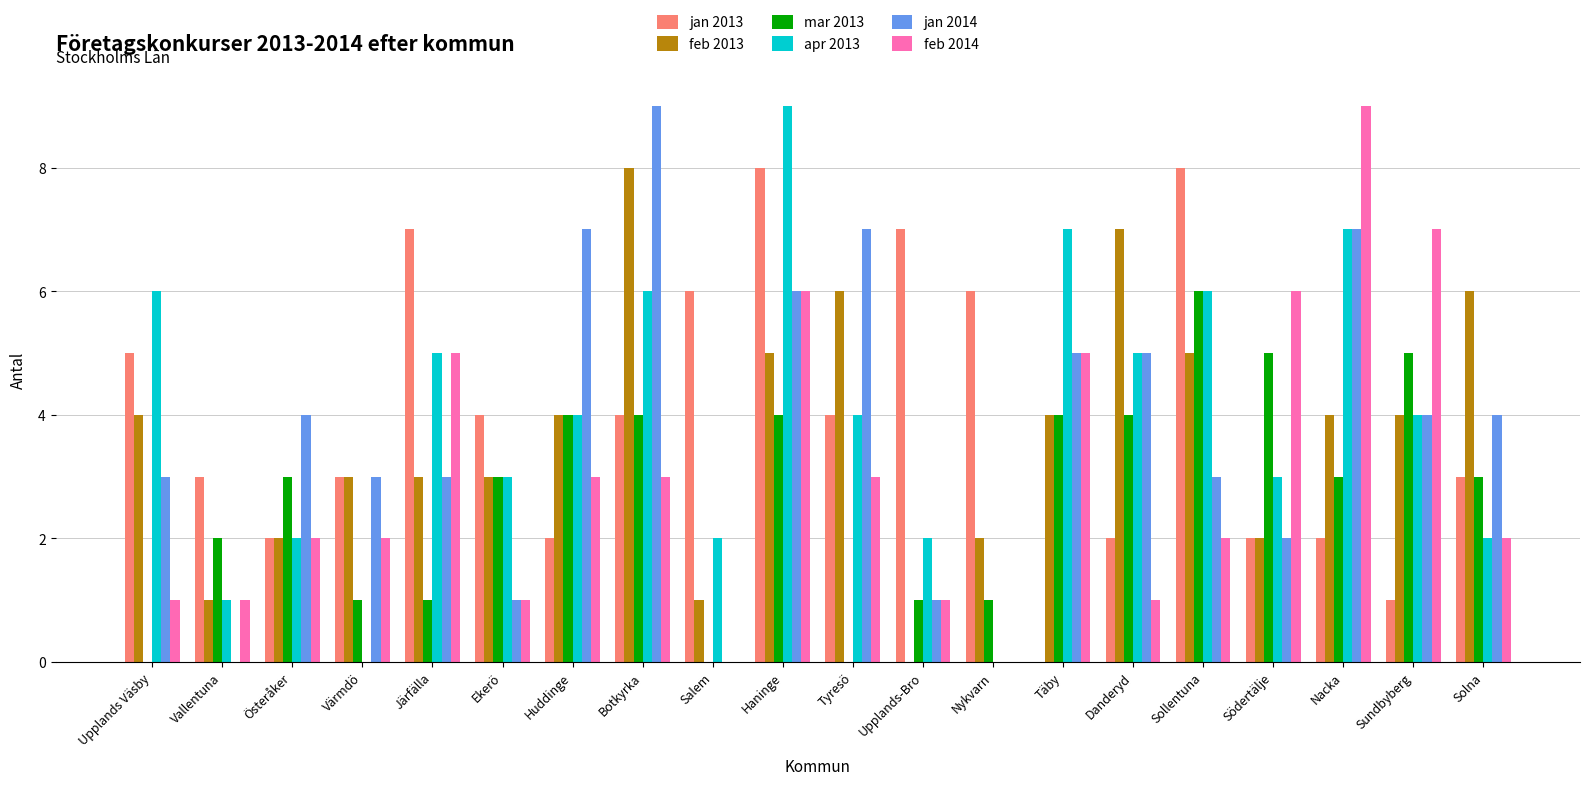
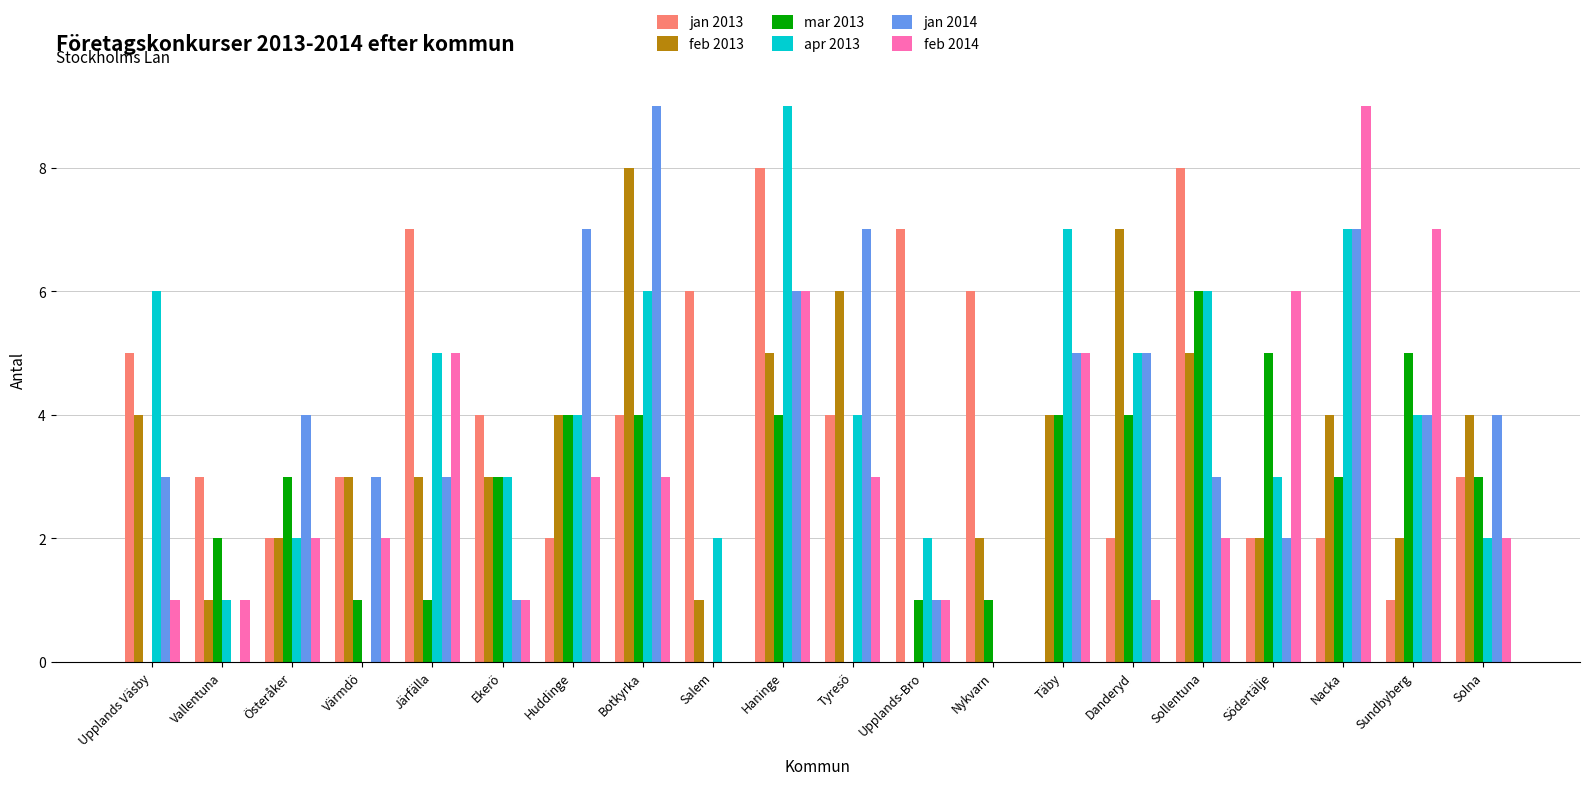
feb 2013, Sundbyberg: 4 -> 2
feb 2013, Solna: 6 -> 4
